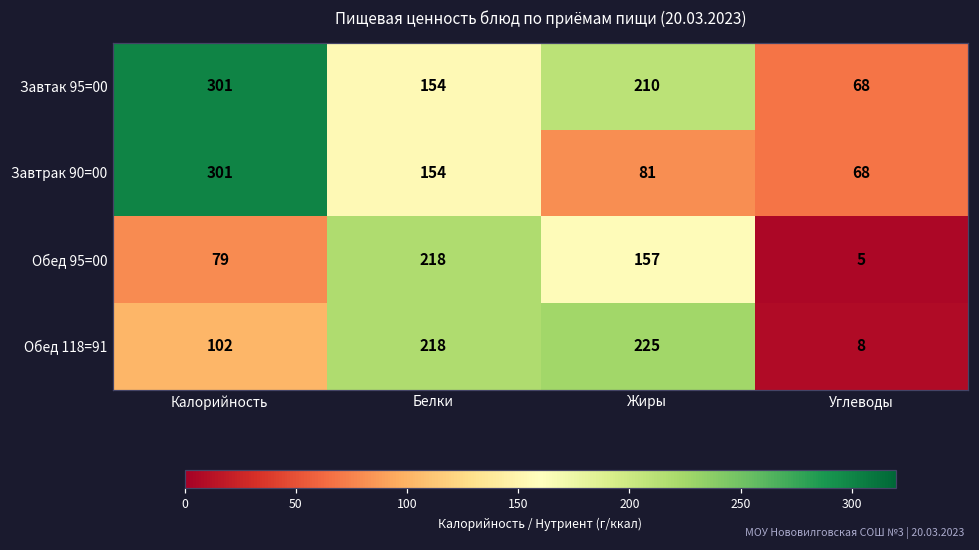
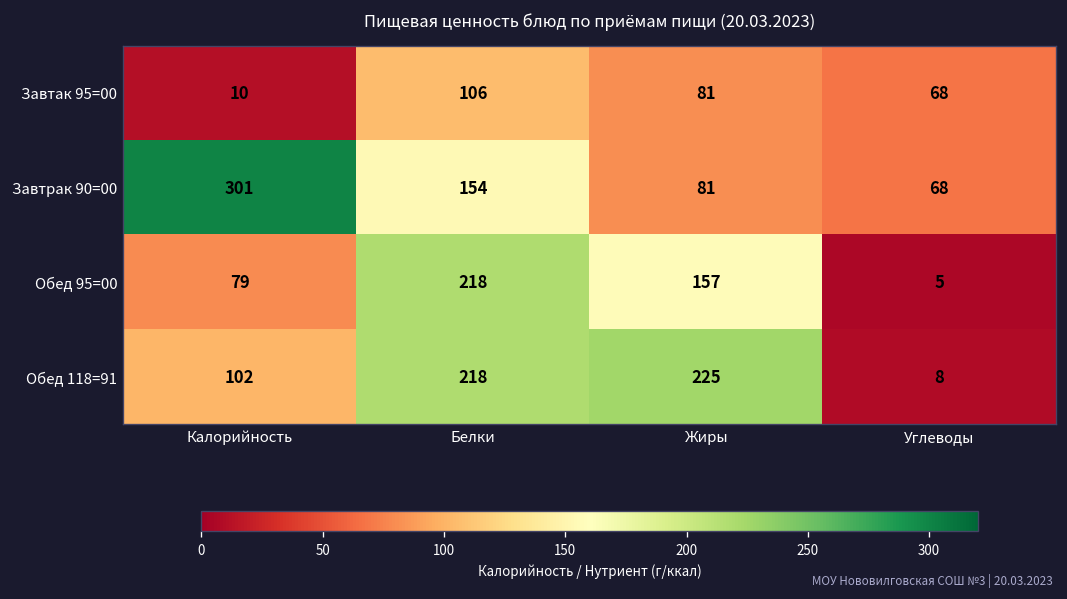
Завтак 95=00, Калорийность: 301 -> 10
Завтак 95=00, Белки: 154 -> 106
Завтак 95=00, Жиры: 210 -> 81
